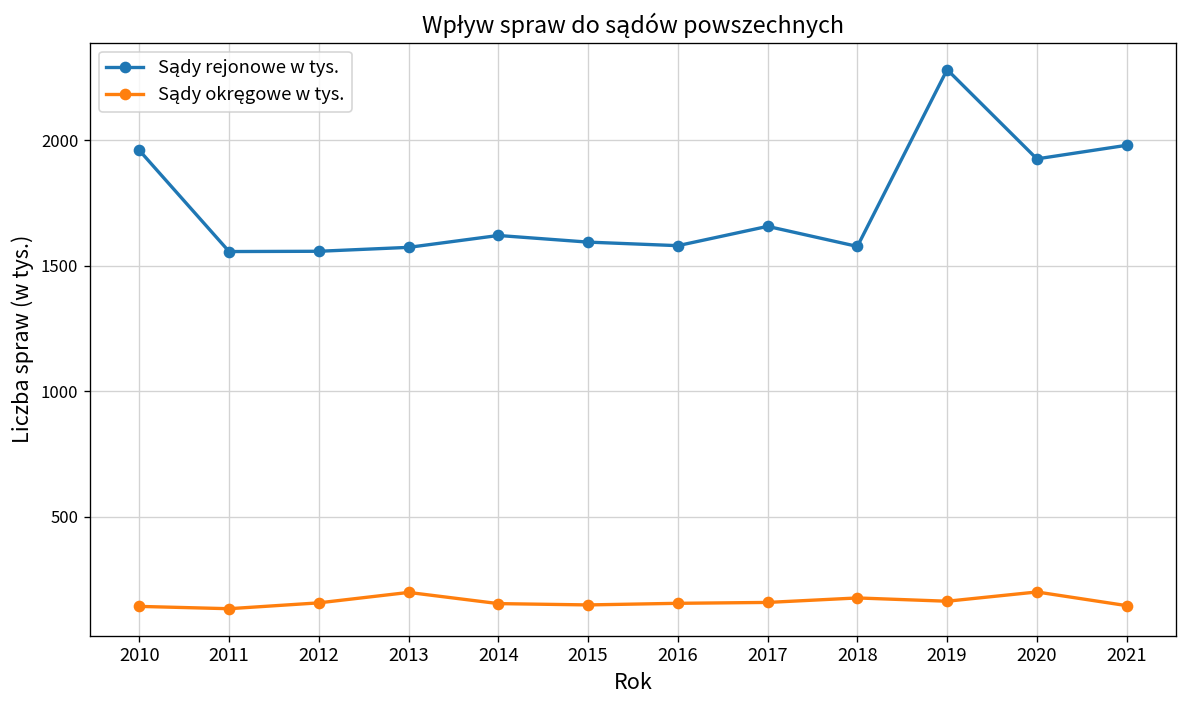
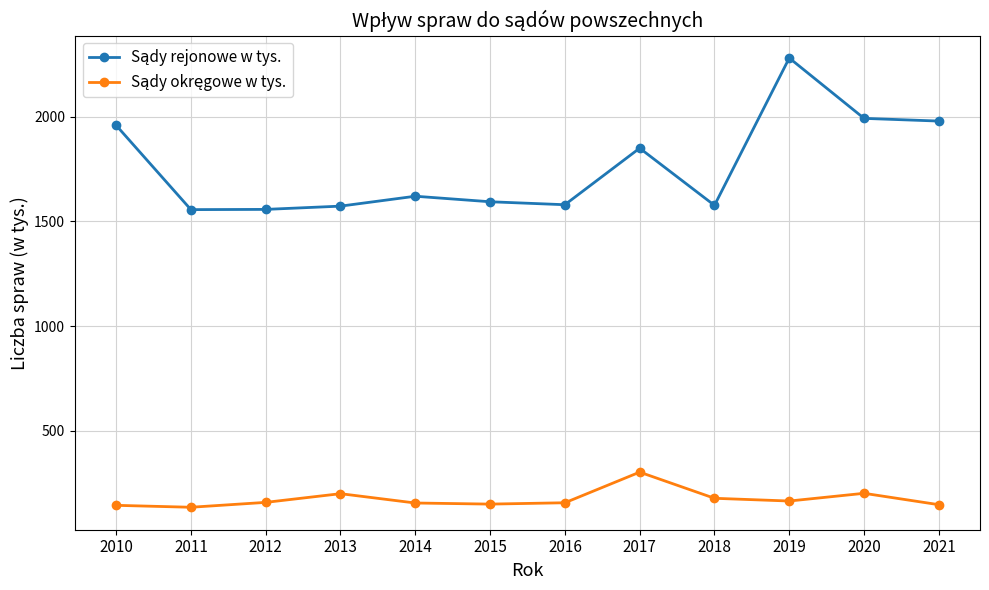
Sądy rejonowe w tys., 2017: 1660 -> 1850
Sądy okręgowe w tys., 2017: 160 -> 300
Sądy rejonowe w tys., 2020: 1930 -> 1990
